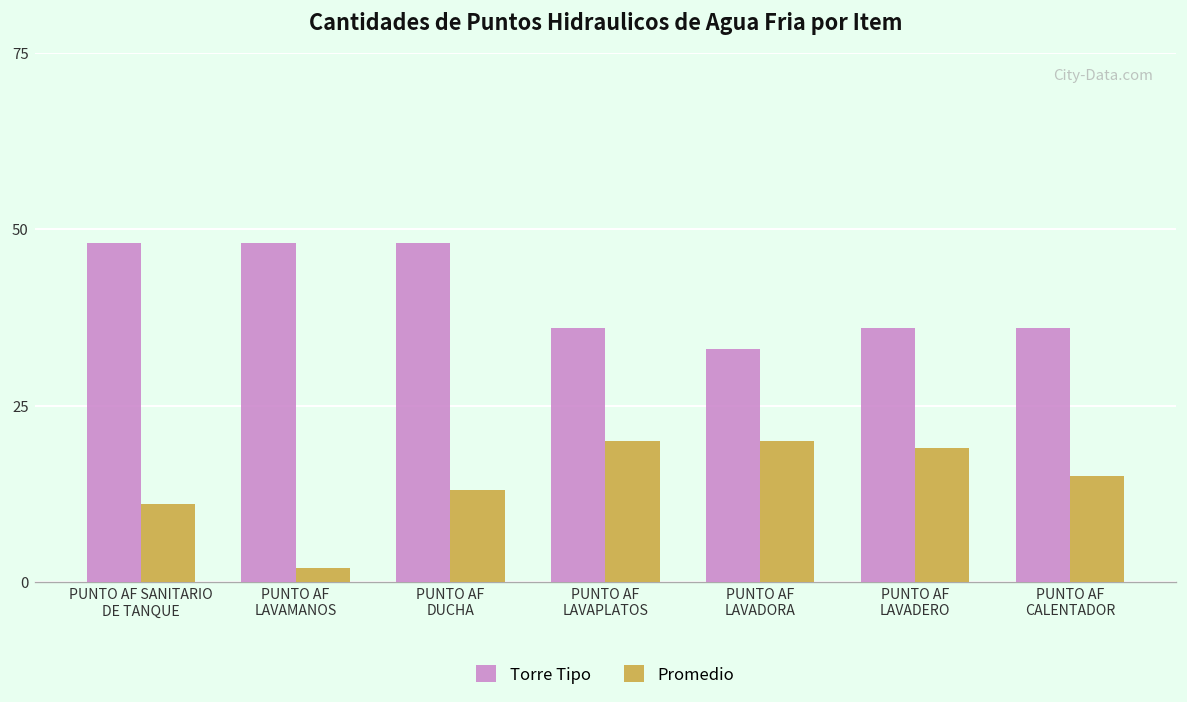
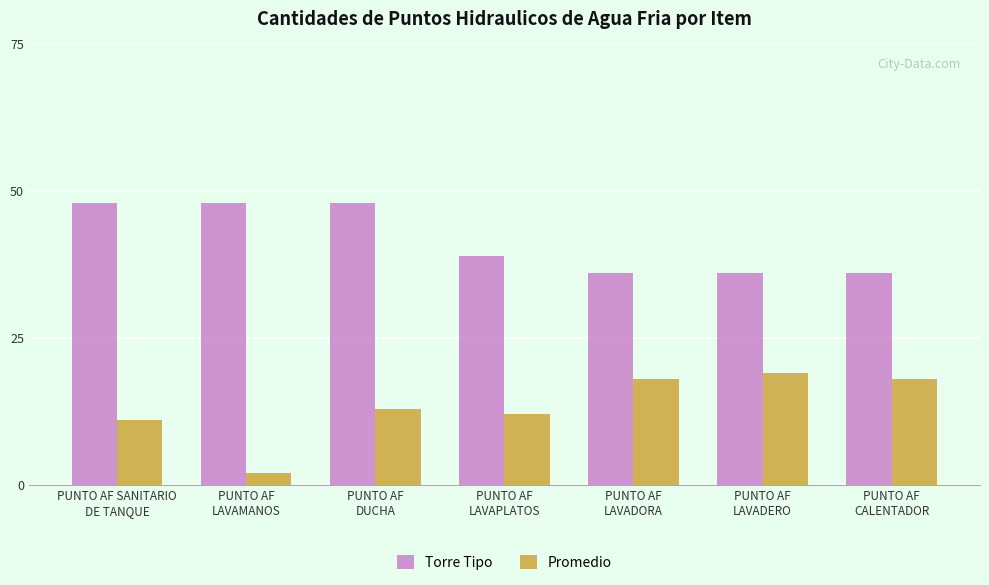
Torre Tipo, PUNTO AF LAVAPLATOS: 36 -> 39
Promedio, PUNTO AF LAVAPLATOS: 20 -> 12
Torre Tipo, PUNTO AF LAVADORA: 33 -> 36
Promedio, PUNTO AF LAVADORA: 20 -> 18
Promedio, PUNTO AF CALENTADOR: 15 -> 18
